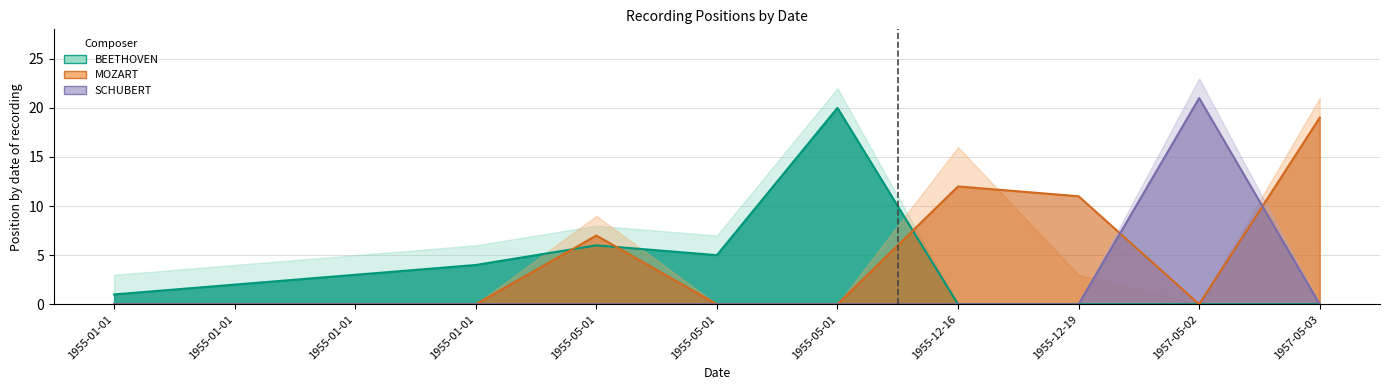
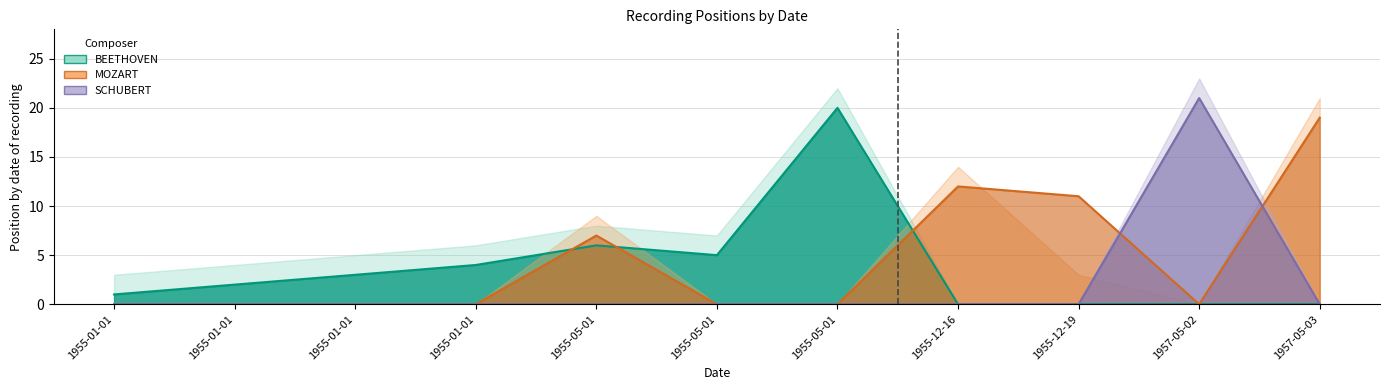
MOZART, 1955-12-16: 16 -> 14
